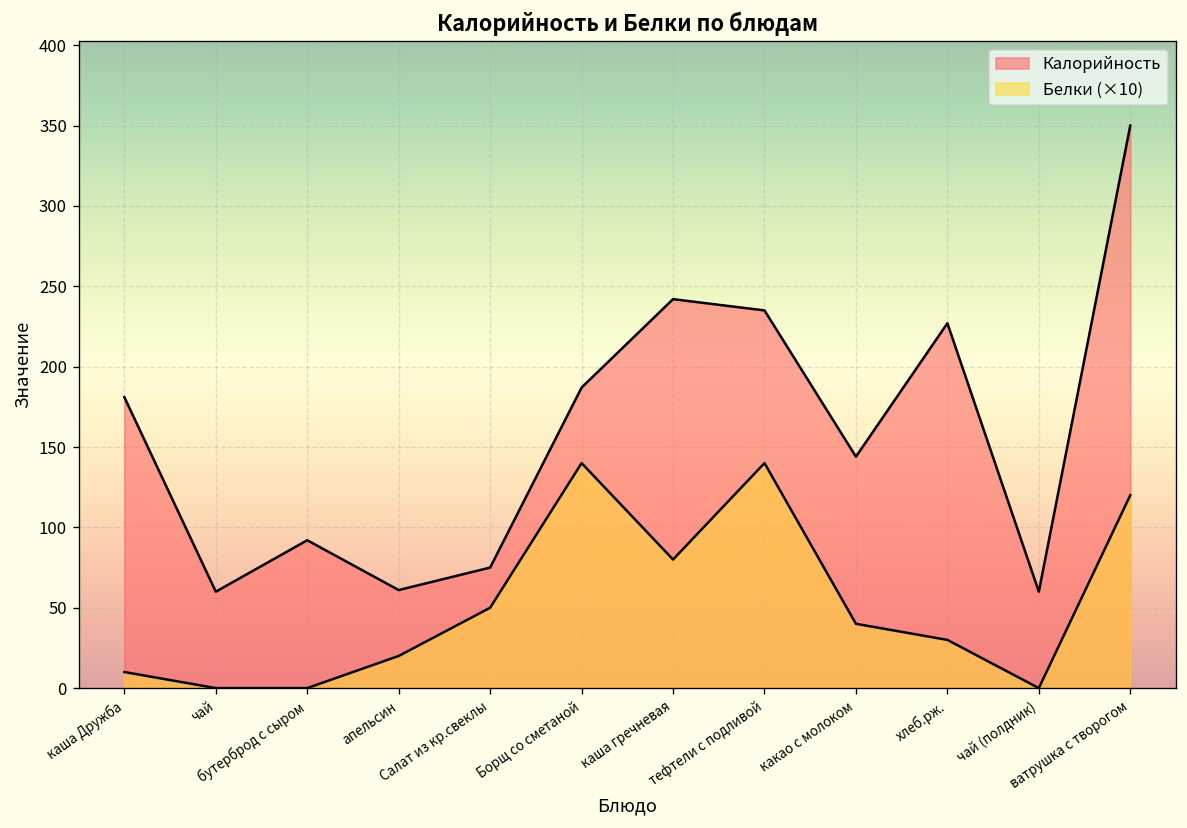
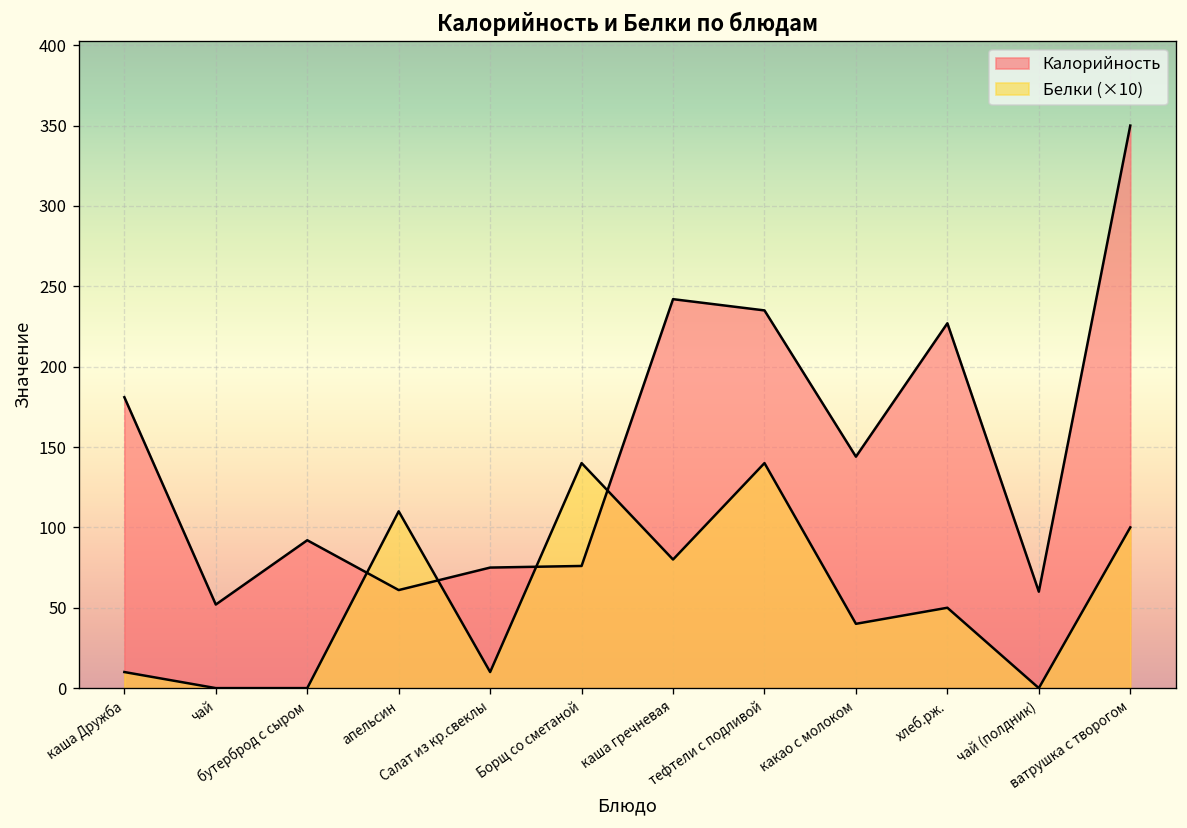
Калорийность, чай: 60 -> 52
Белки (×10), апельсин: 20 -> 110
Белки (×10), Салат из кр.свеклы: 50 -> 10
Калорийность, Борщ со сметаной: 187 -> 76
Белки (×10), хлеб.рж.: 30 -> 50
Белки (×10), ватрушка с творогом: 120 -> 100
